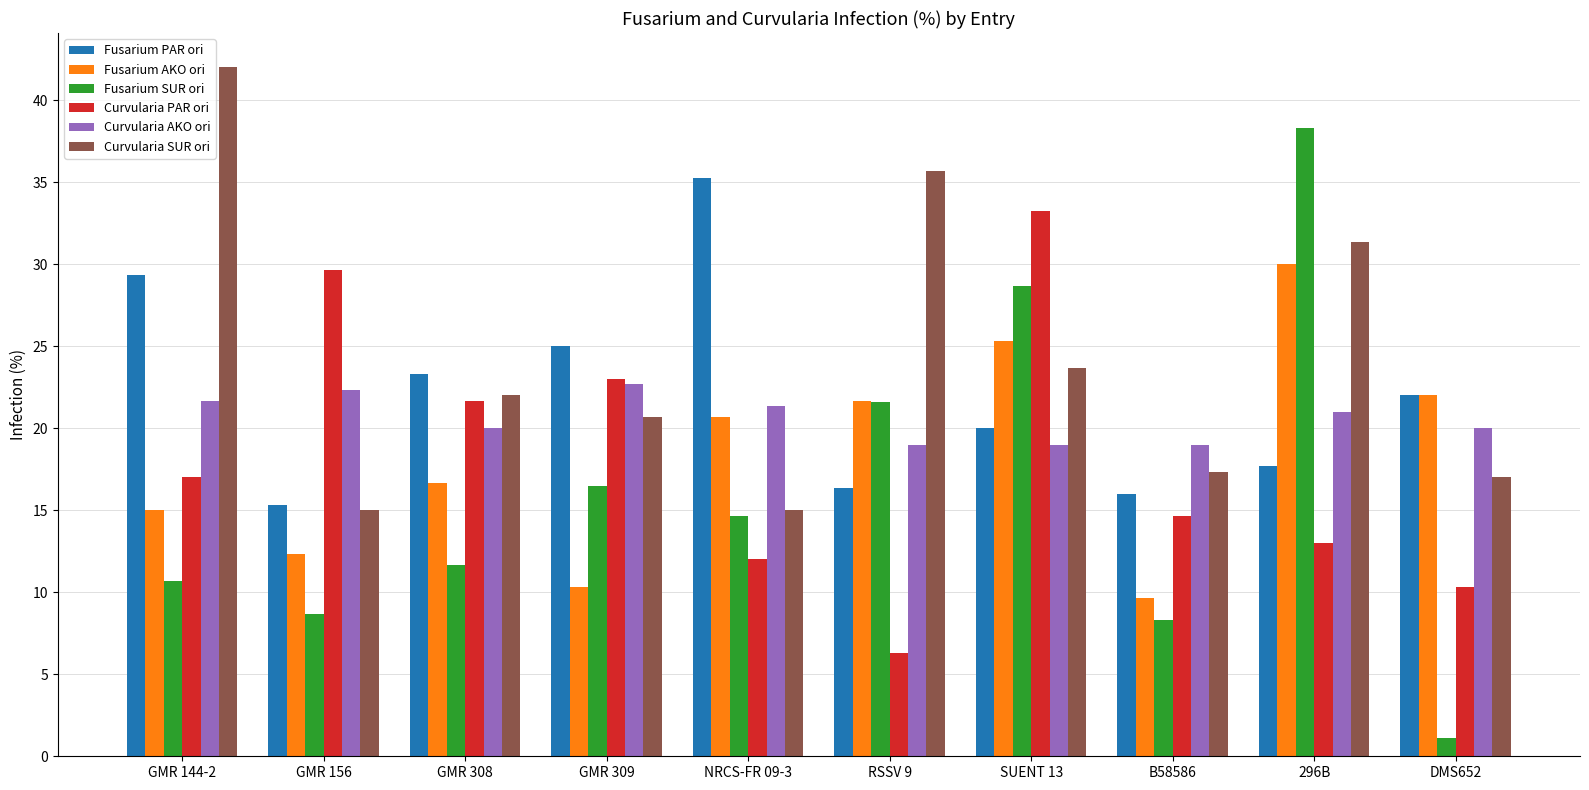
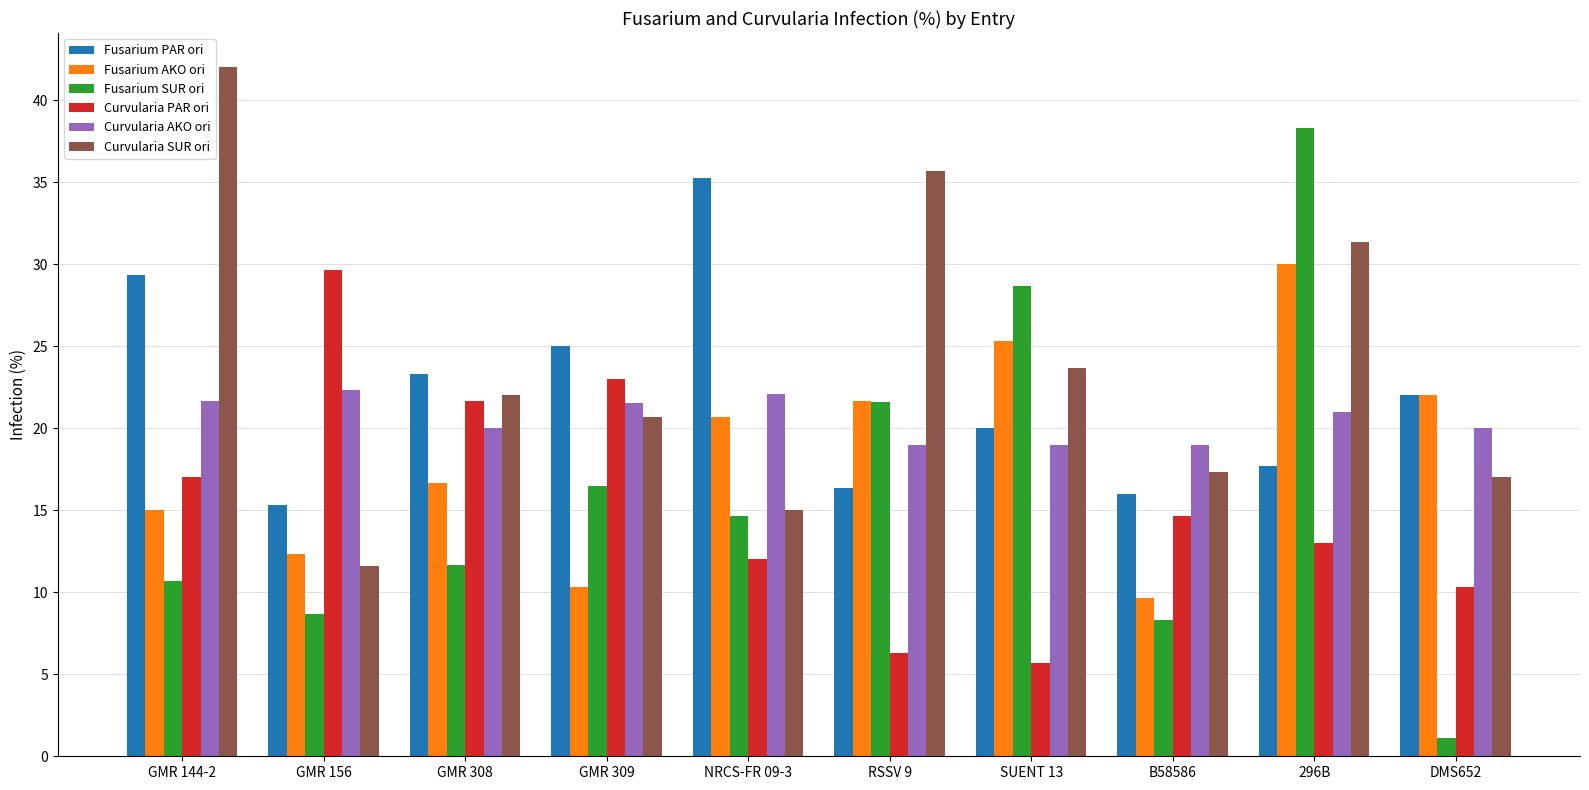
Curvularia SUR ori, GMR 156: 15.0 -> 11.6
Curvularia AKO ori, GMR 309: 22.7 -> 21.6
Curvularia AKO ori, NRCS-FR 09-3: 21.3 -> 22.1
Curvularia PAR ori, SUENT 13: 33.3 -> 5.7
